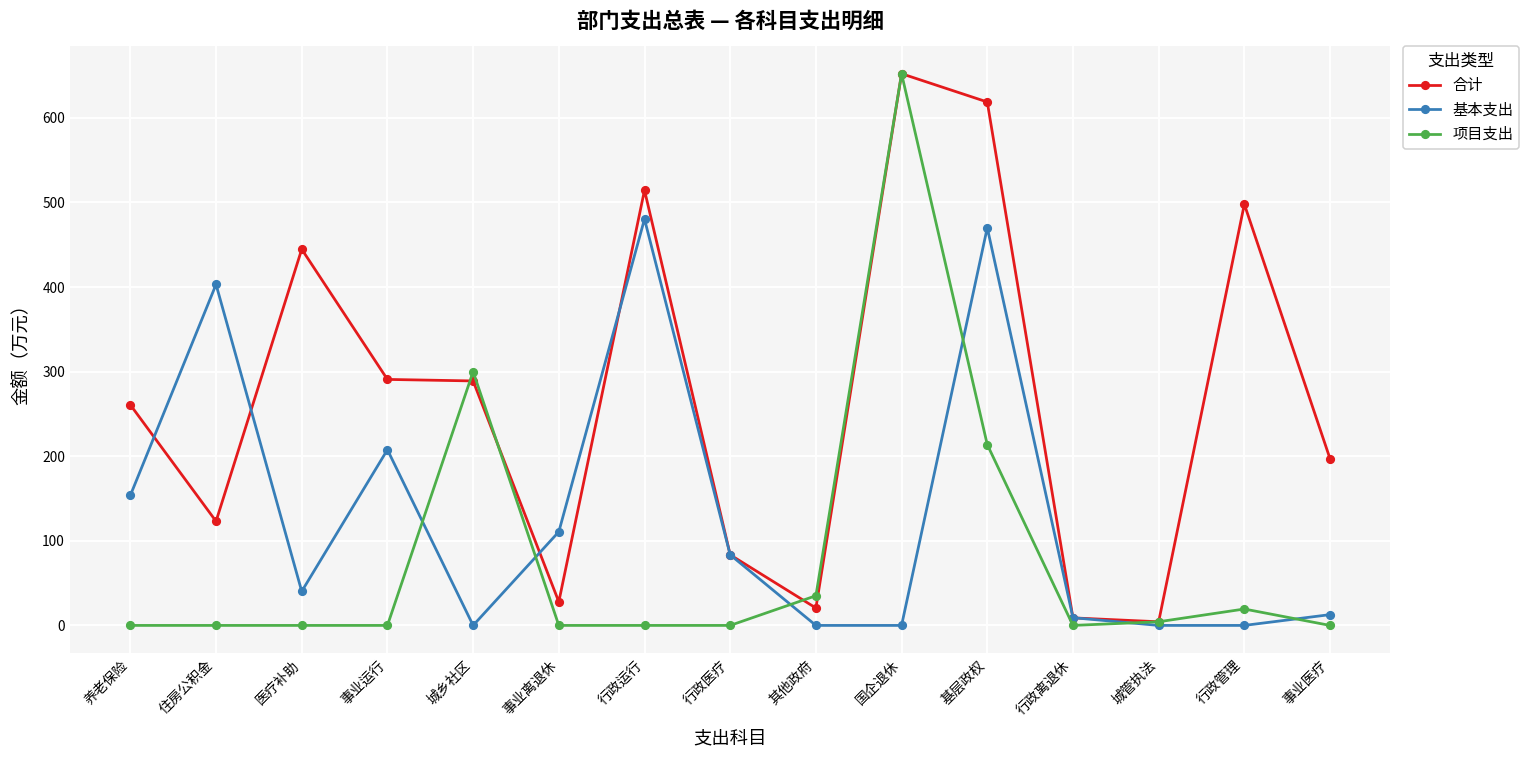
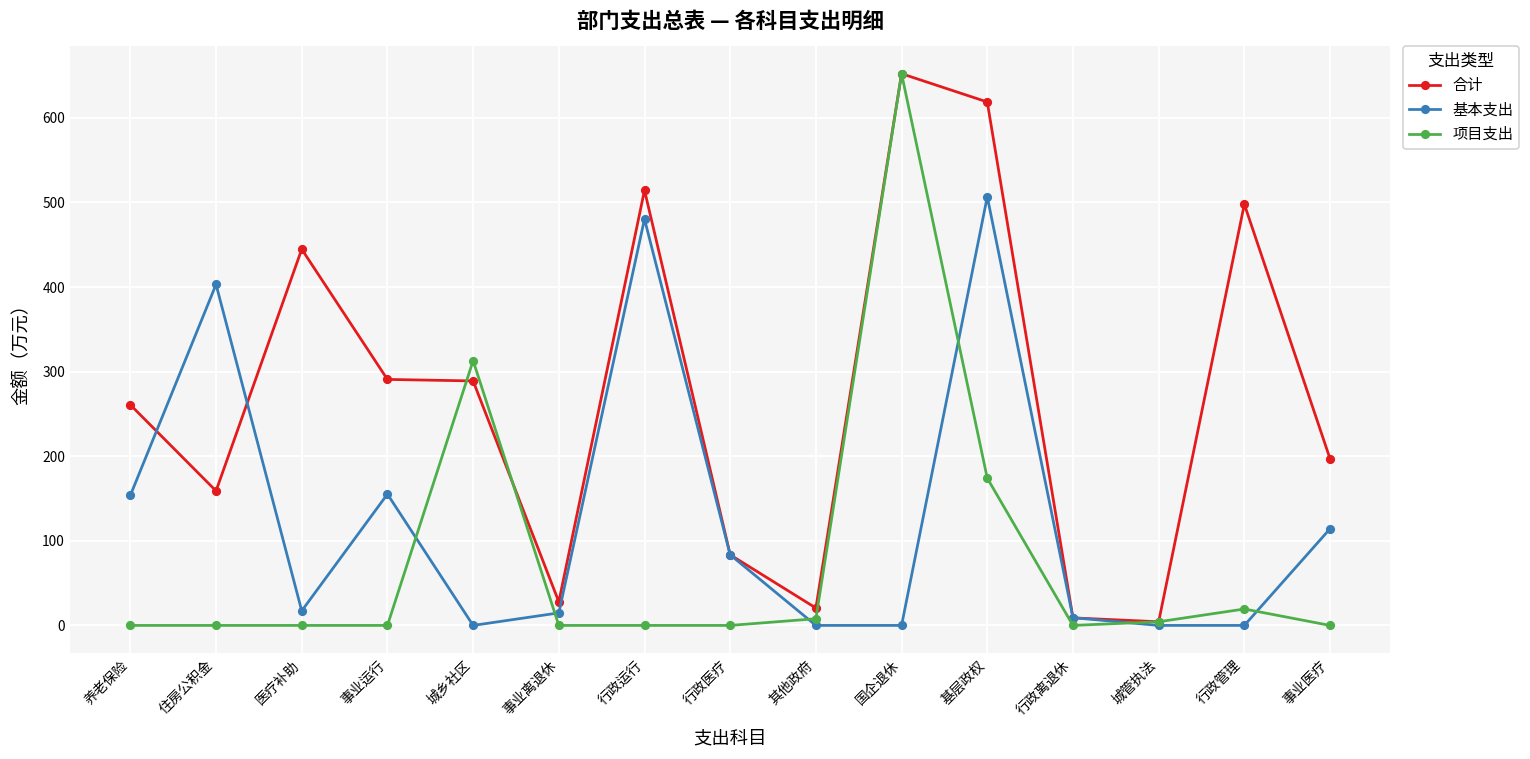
合计, 住房公积金: 120 -> 160
基本支出, 医疗补助: 40 -> 20
基本支出, 事业运行: 210 -> 160
项目支出, 城乡社区: 300 -> 310
基本支出, 事业离退休: 110 -> 10
项目支出, 其他政府: 40 -> 10
基本支出, 基层政权: 470 -> 510
项目支出, 基层政权: 210 -> 170
基本支出, 事业医疗: 10 -> 110
